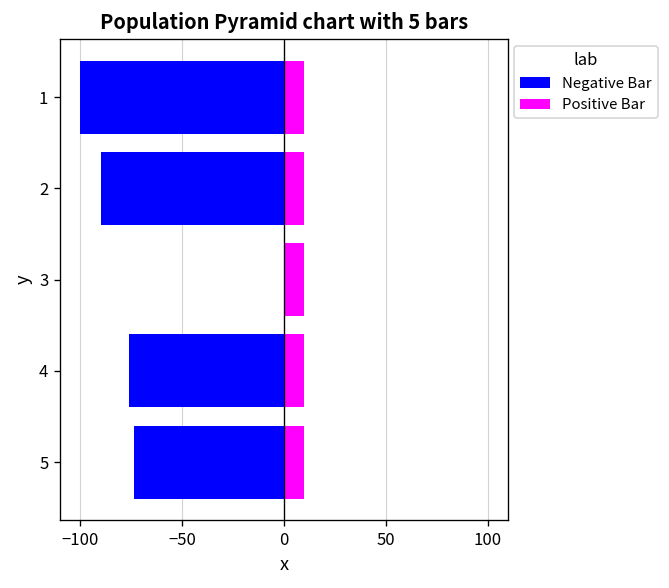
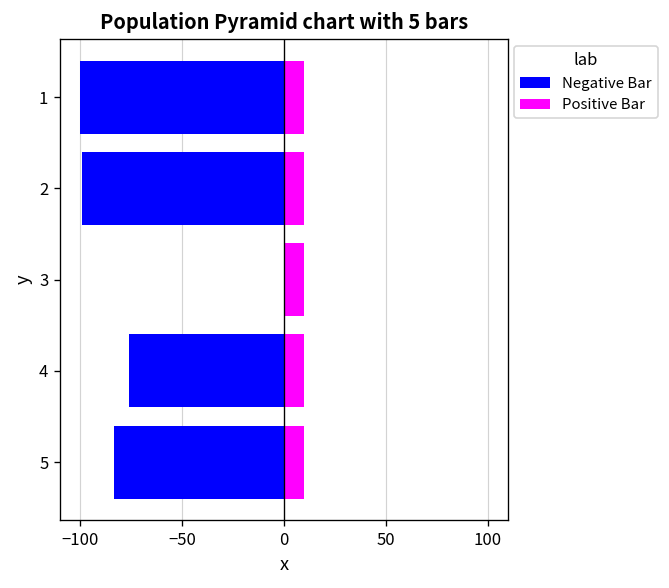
Negative Bar, 2: -90 -> -99
Negative Bar, 5: -74 -> -84
